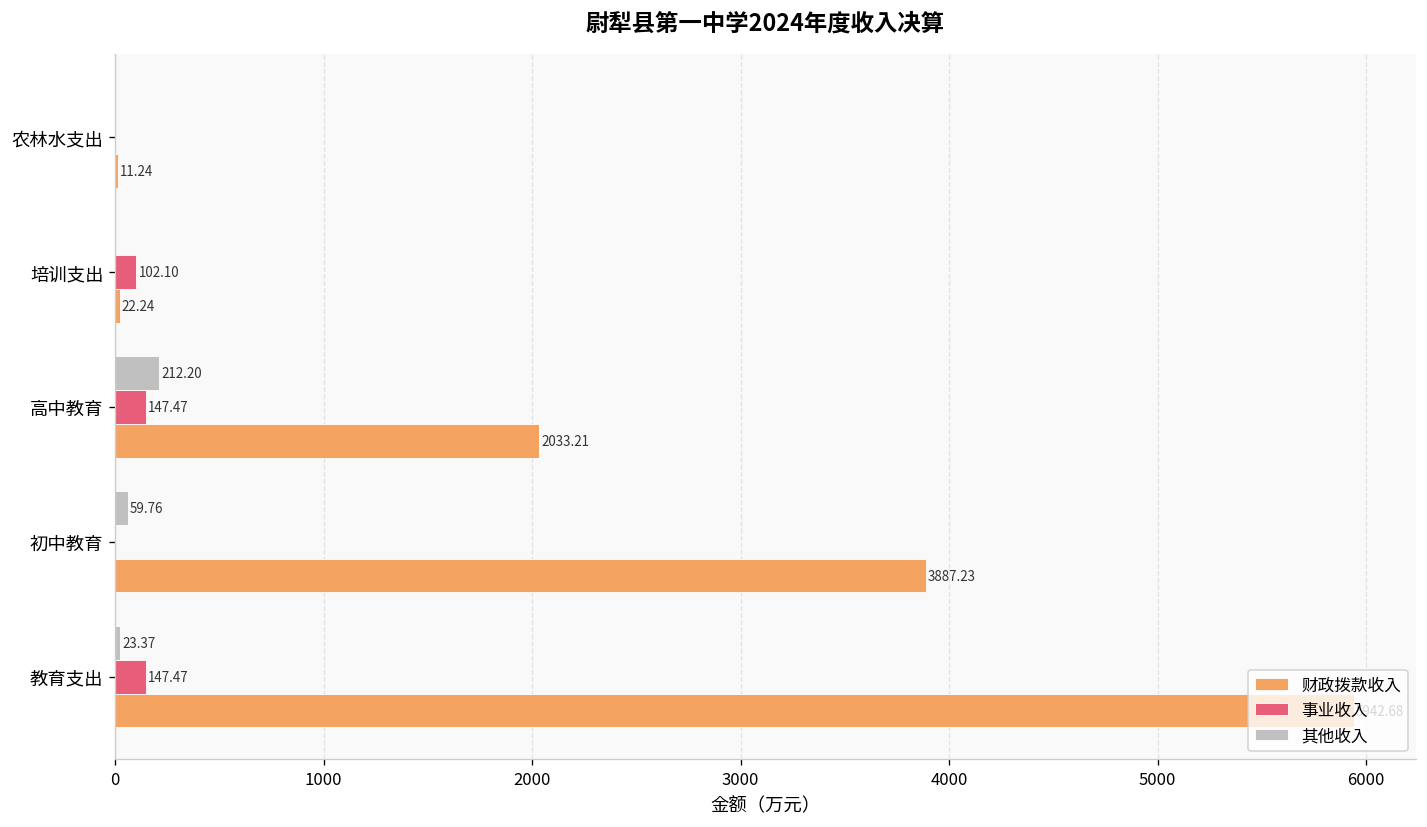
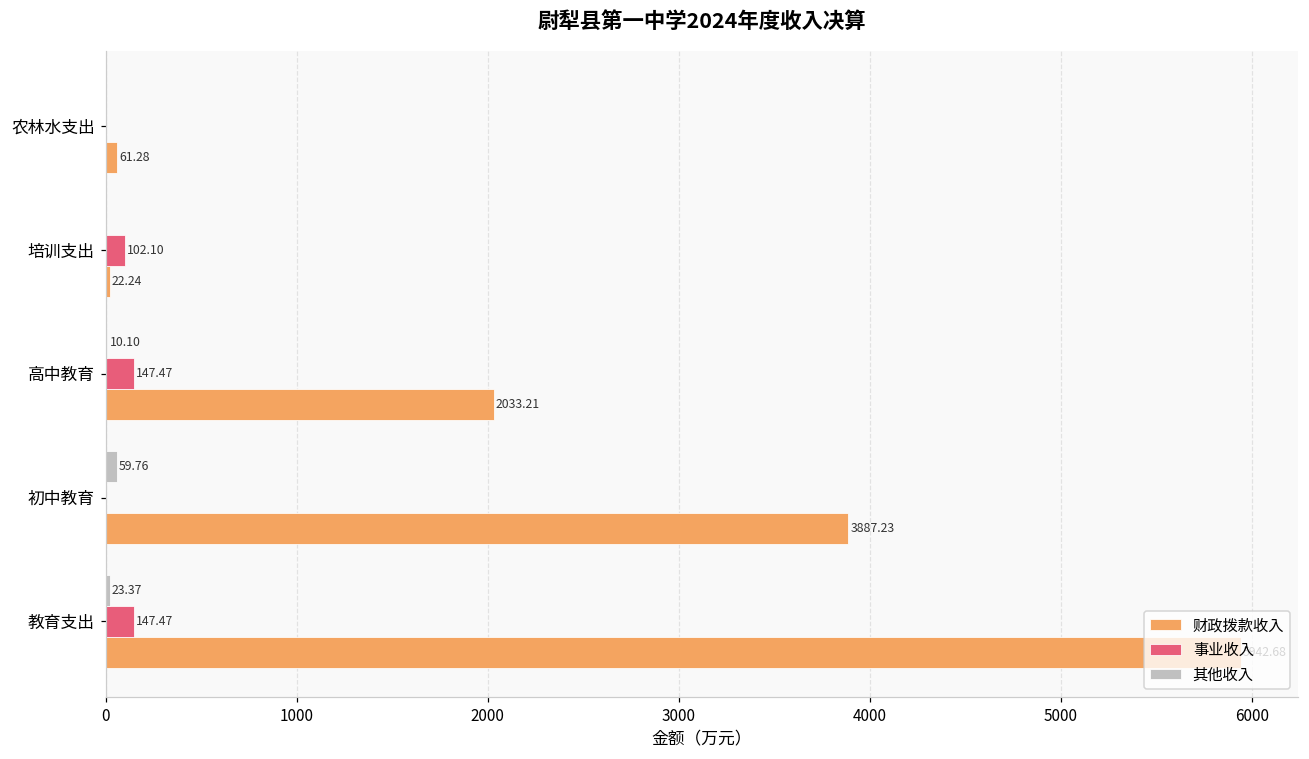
财政拨款收入, 农林水支出: 11.24 -> 61.28
其他收入, 高中教育: 212.20 -> 10.10
